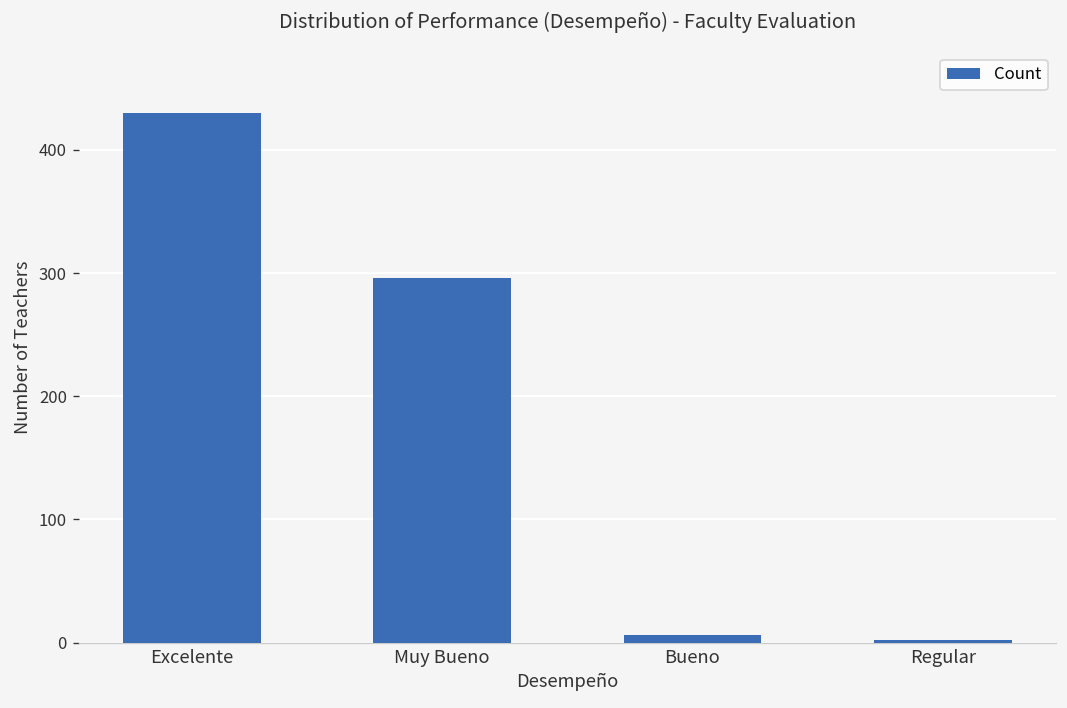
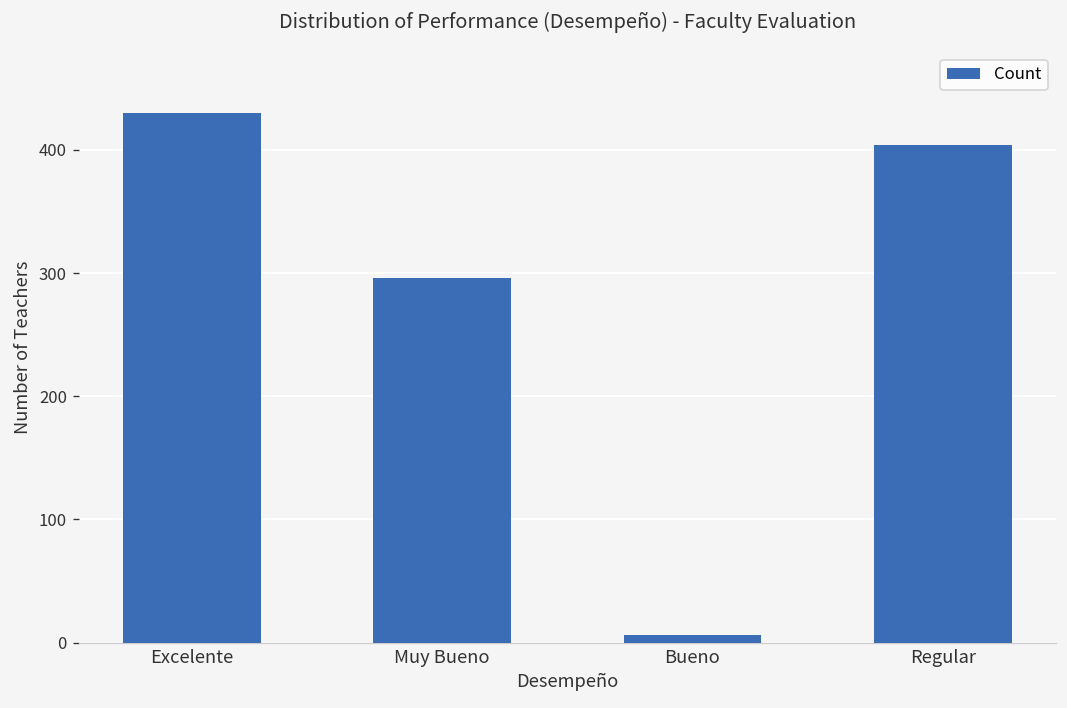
Regular: 2 -> 404
